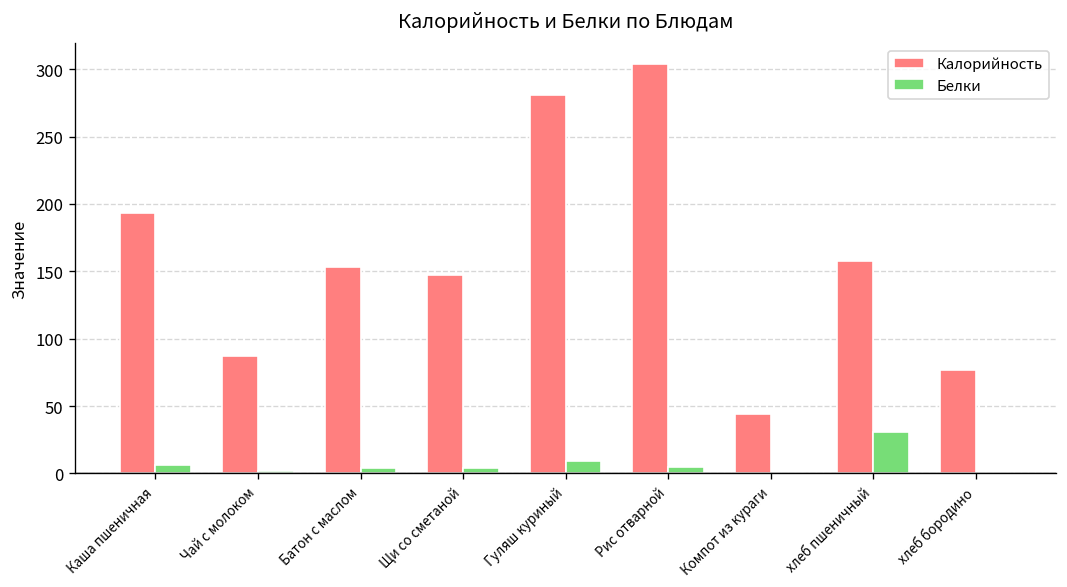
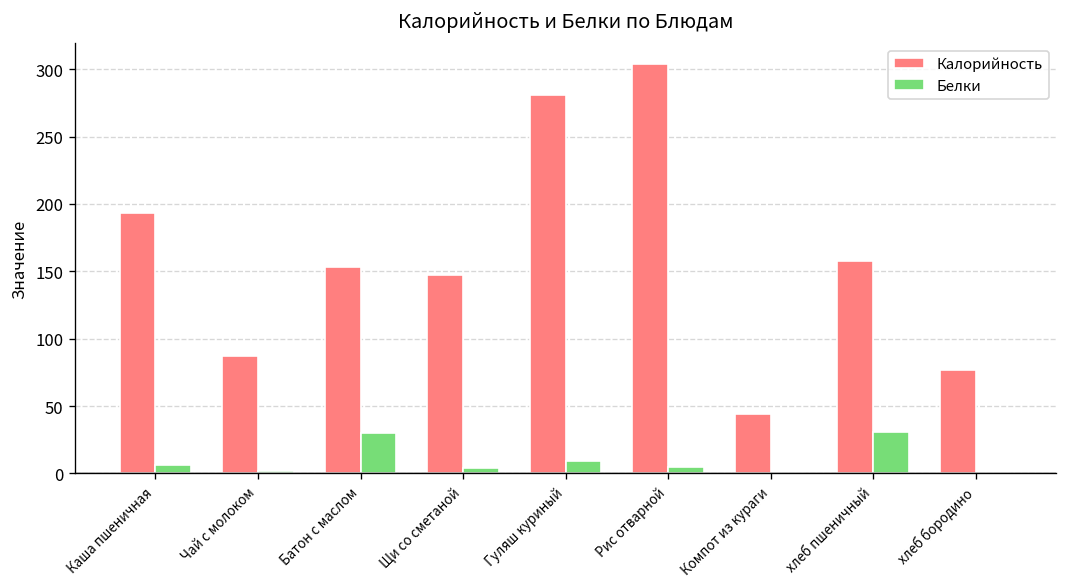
Белки, Батон с маслом: 4 -> 30
